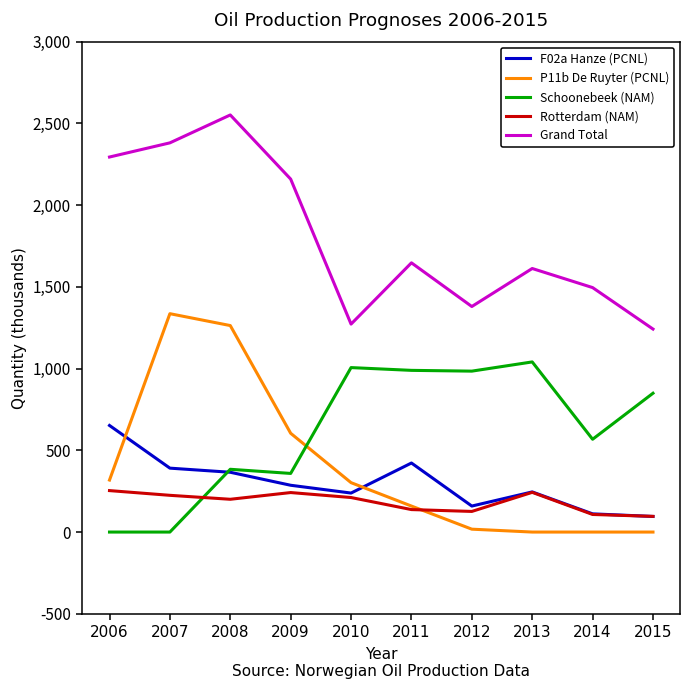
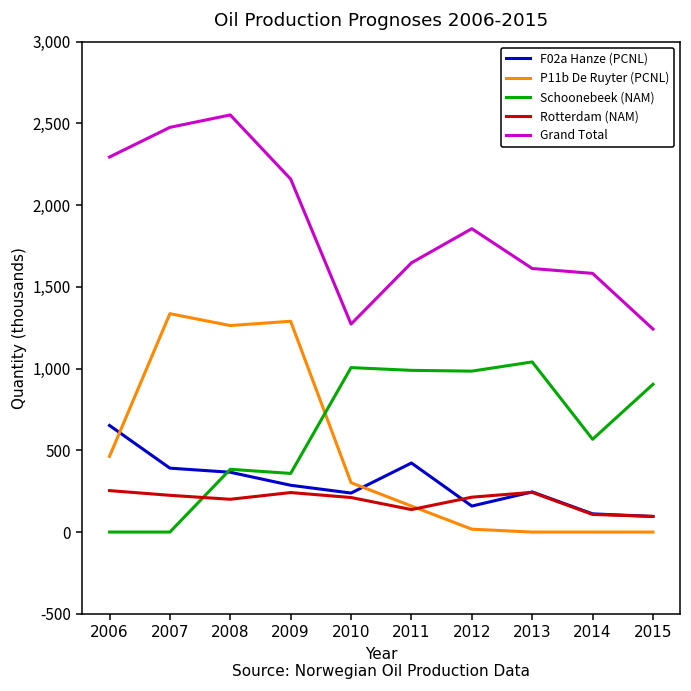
P11b De Ruyter (PCNL), 2006: 320 -> 460
Grand Total, 2007: 2,380 -> 2,470
P11b De Ruyter (PCNL), 2009: 600 -> 1,290
Rotterdam (NAM), 2012: 130 -> 210
Grand Total, 2012: 1,380 -> 1,860
Grand Total, 2014: 1,500 -> 1,580
Schoonebeek (NAM), 2015: 850 -> 900
